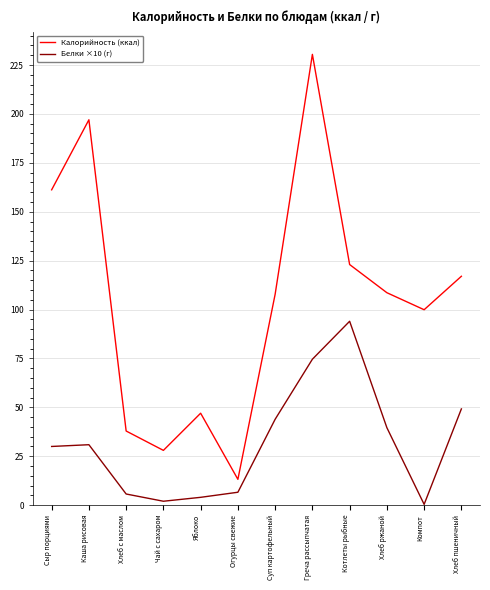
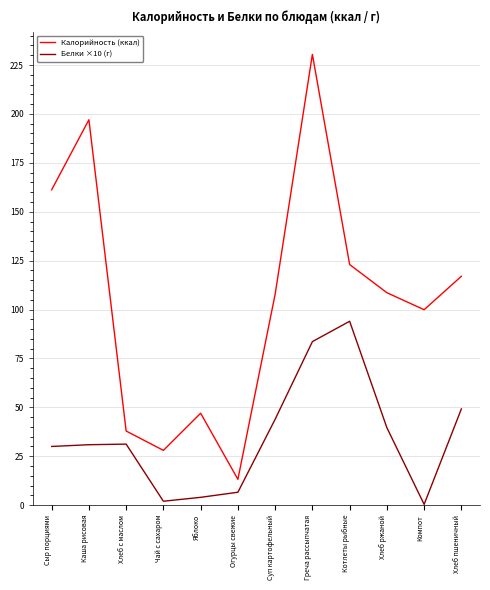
Белки ×10 (г), Хлеб с маслом: 6 -> 31
Белки ×10 (г), Греча рассыпчатая: 75 -> 84
